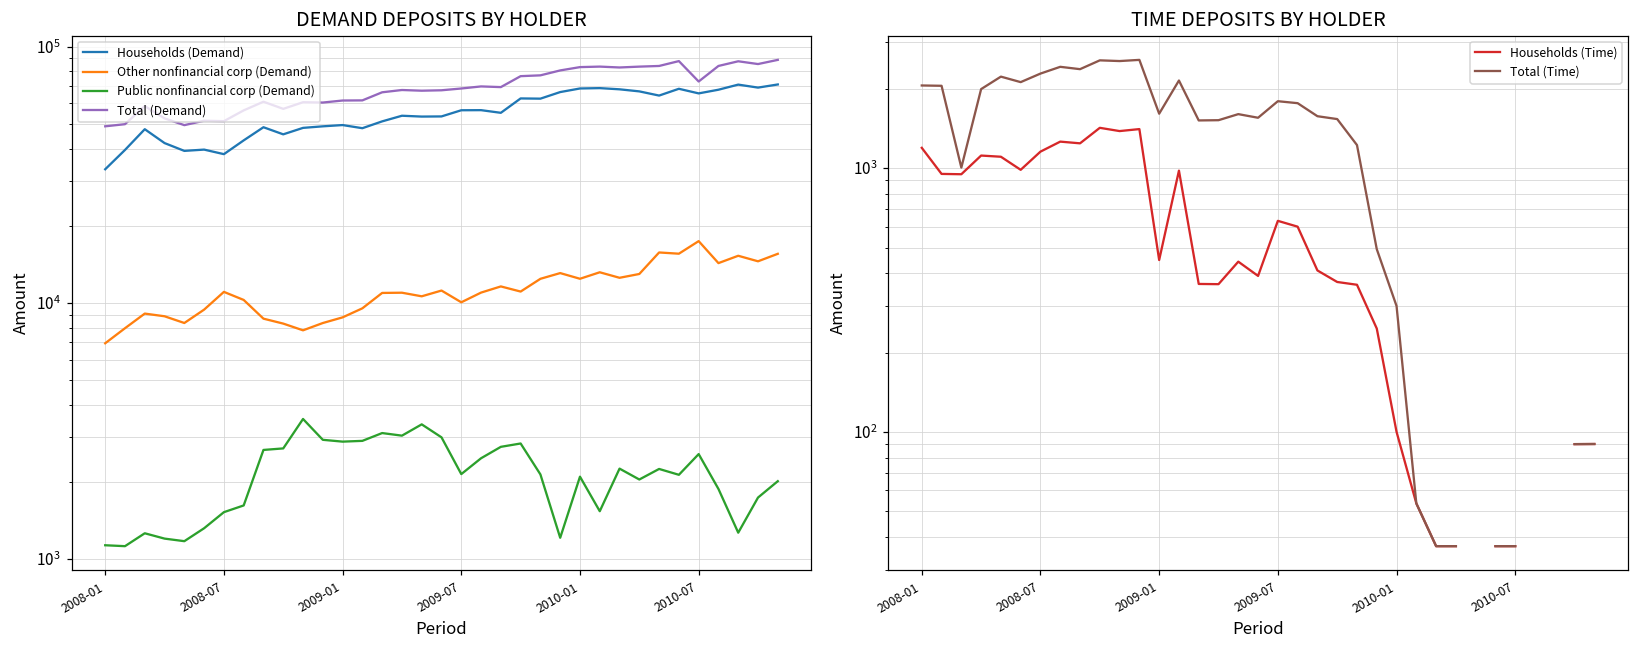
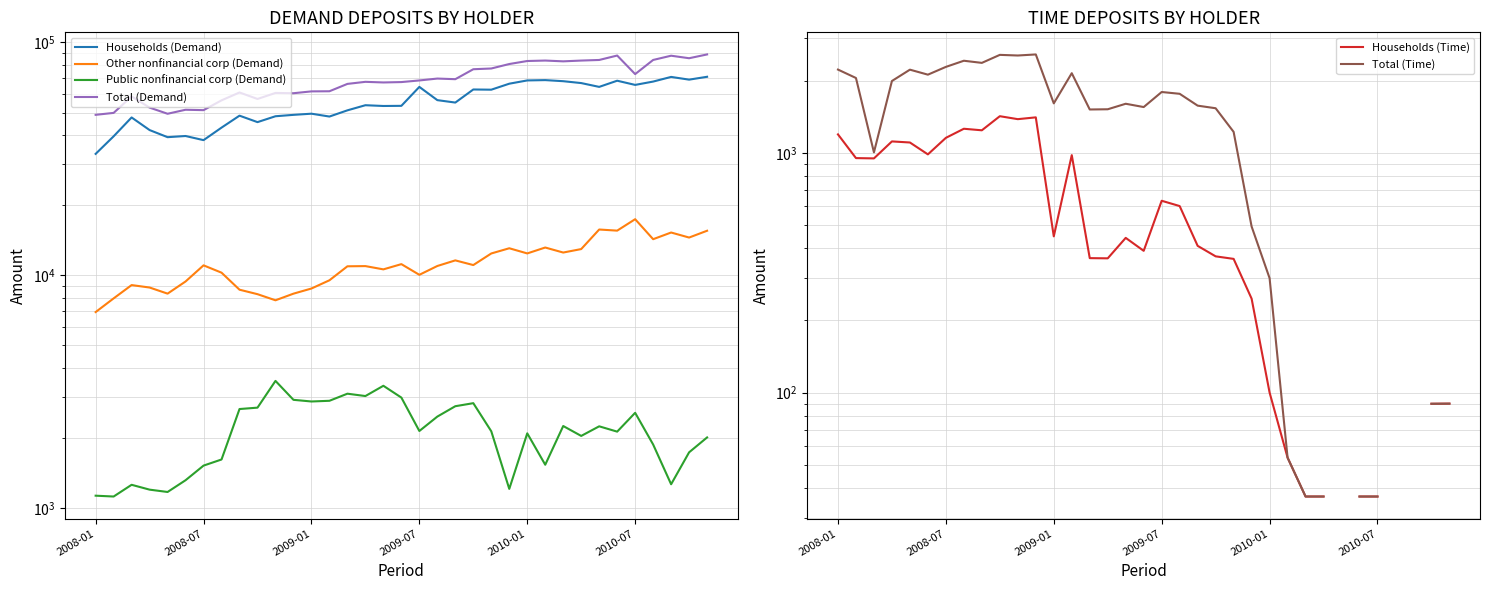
DEMAND DEPOSITS BY HOLDER, Households (Demand), 2009-07: 56000 -> 64000
TIME DEPOSITS BY HOLDER, Total (Time), 2008-01: 2100 -> 2200
